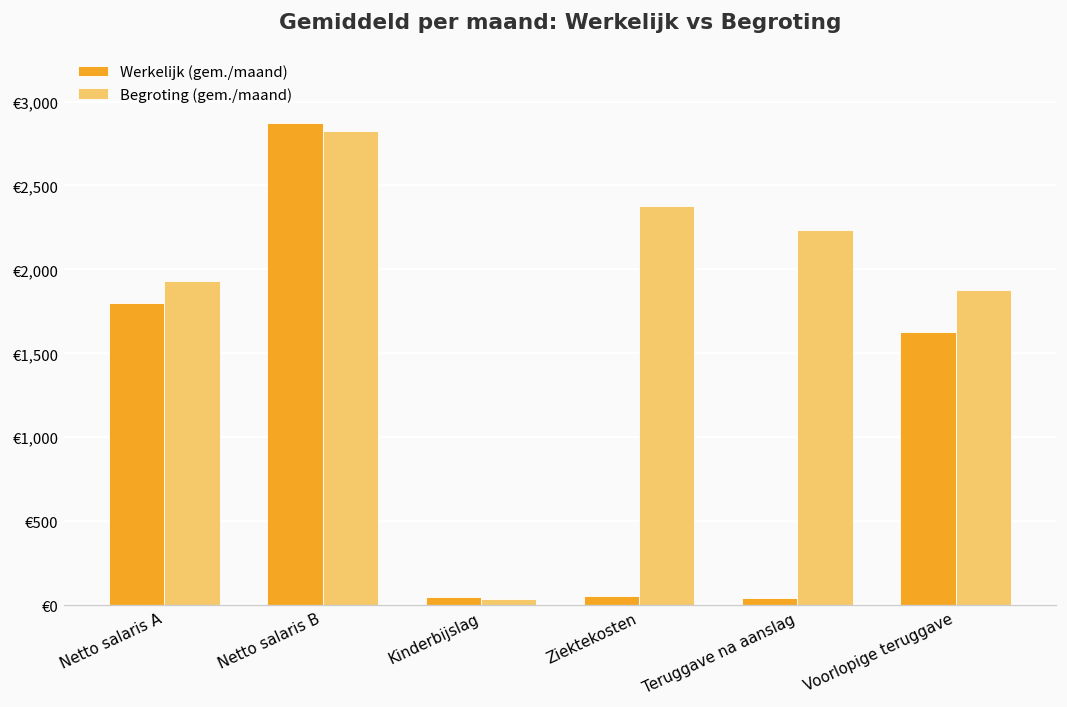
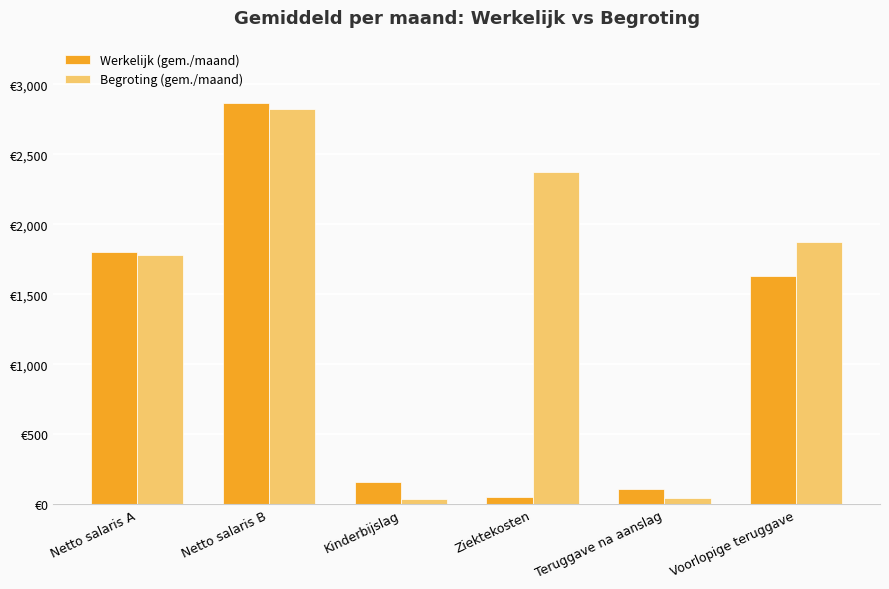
Begroting (gem./maand), Netto salaris A: €1,930 -> €1,780
Werkelijk (gem./maand), Kinderbijslag: €50 -> €160
Werkelijk (gem./maand), Teruggave na aanslag: €40 -> €110
Begroting (gem./maand), Teruggave na aanslag: €2,240 -> €40
